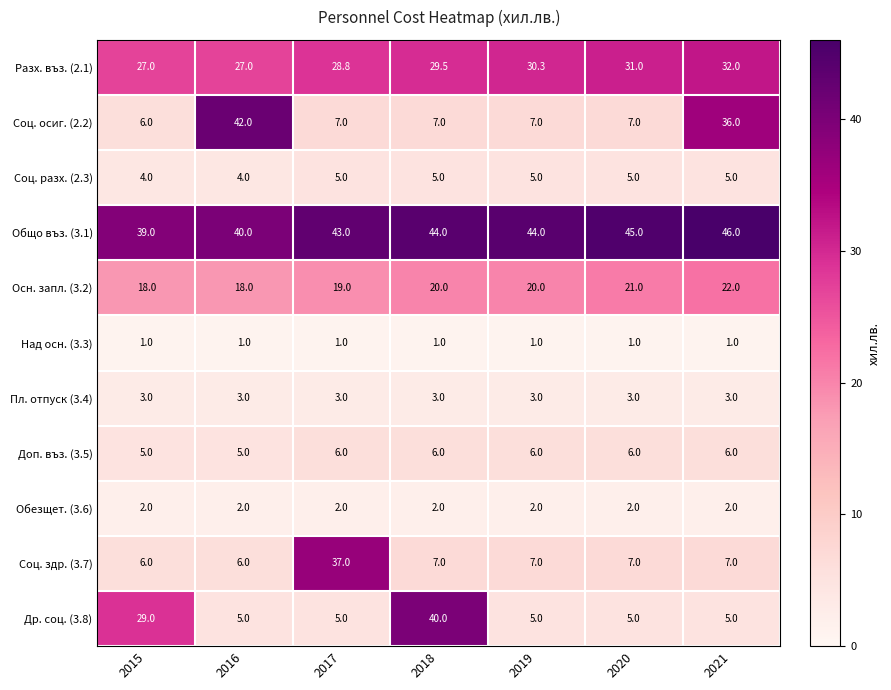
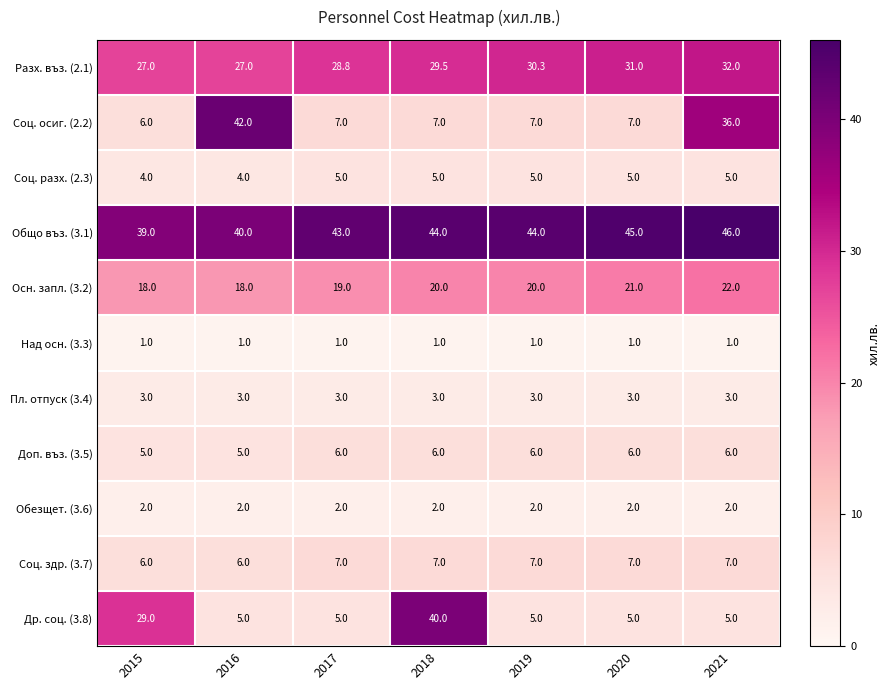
Соц. здр. (3.7), 2017: 37.0 -> 7.0
